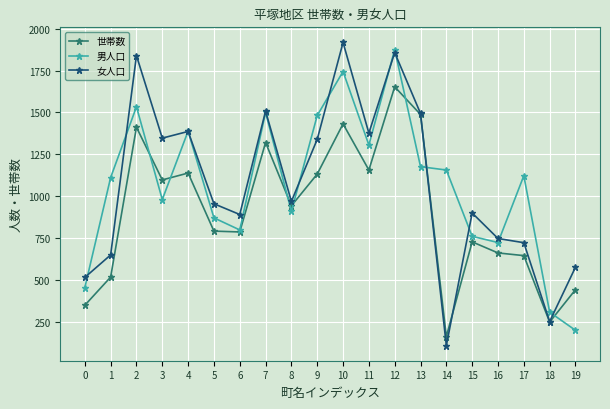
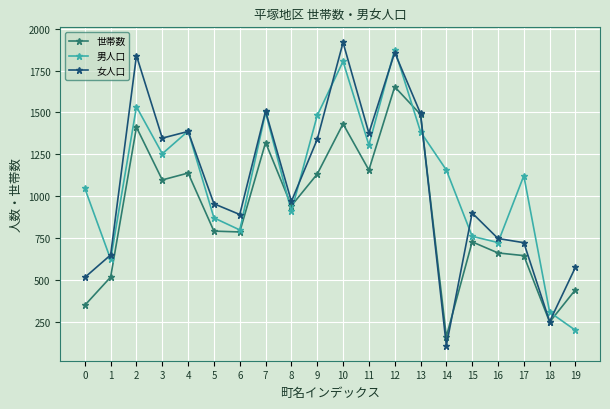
男人口, 0: 460 -> 1050
男人口, 1: 1110 -> 630
男人口, 3: 980 -> 1250
男人口, 10: 1740 -> 1800
男人口, 13: 1180 -> 1390
